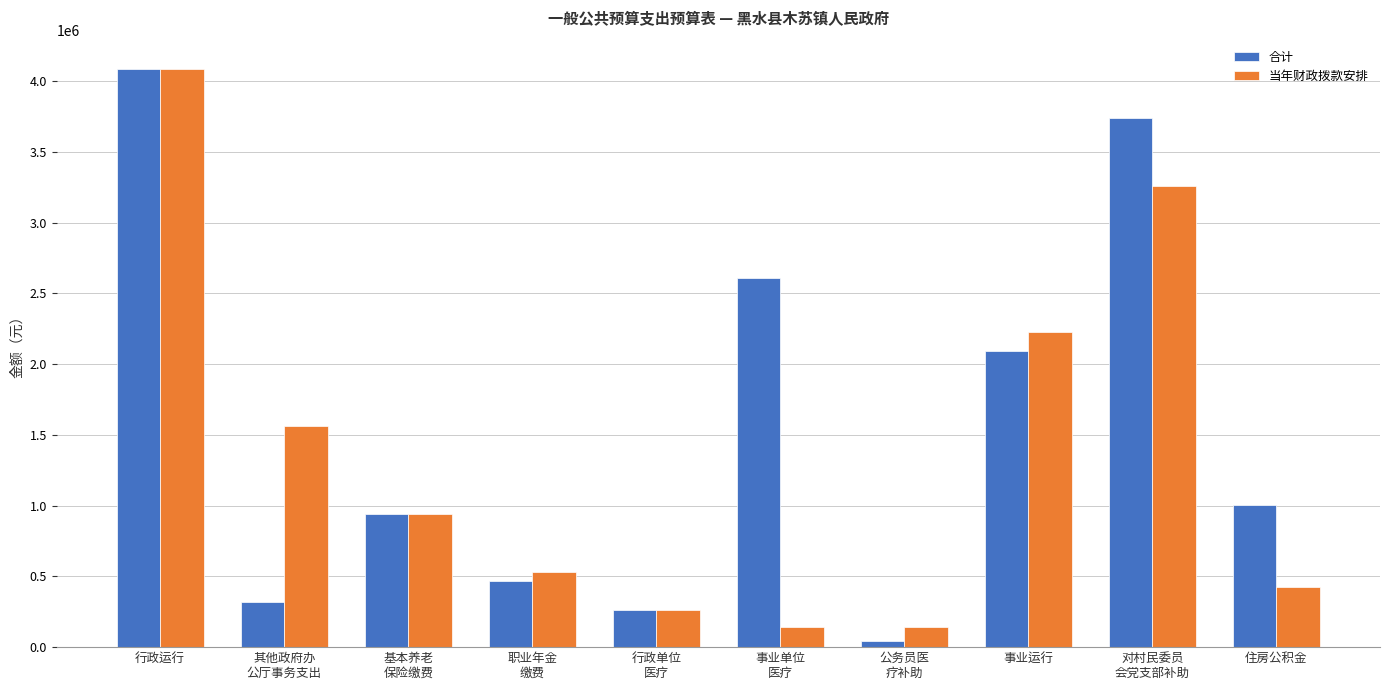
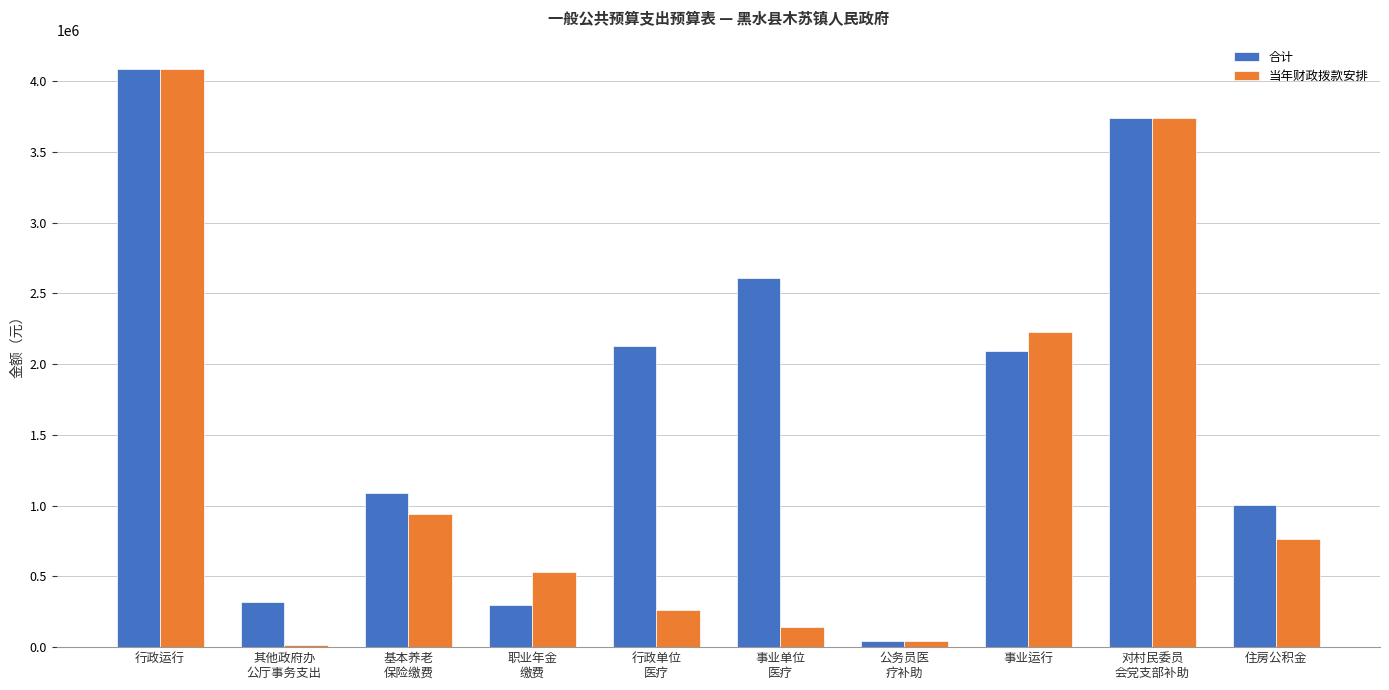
当年财政拨款安排, 其他政府办 公厅事务支出: 1560000 -> 10000
合计, 基本养老 保险缴费: 940000 -> 1090000
合计, 职业年金 缴费: 470000 -> 300000
合计, 行政单位 医疗: 270000 -> 2130000
当年财政拨款安排, 公务员医 疗补助: 140000 -> 40000
当年财政拨款安排, 对村民委员 会党支部补助: 3260000 -> 3740000
当年财政拨款安排, 住房公积金: 430000 -> 760000
